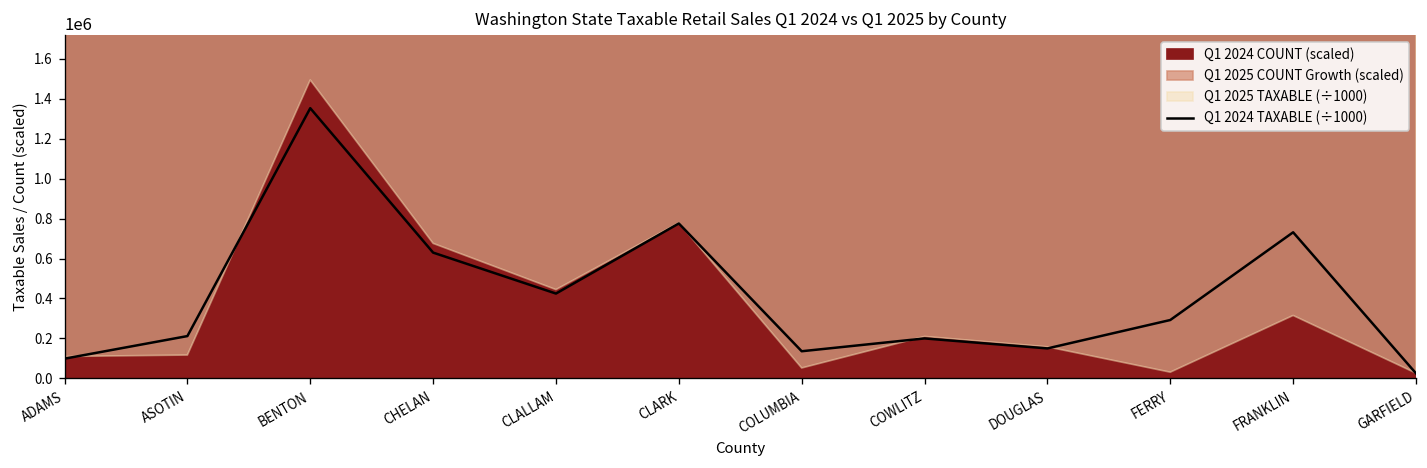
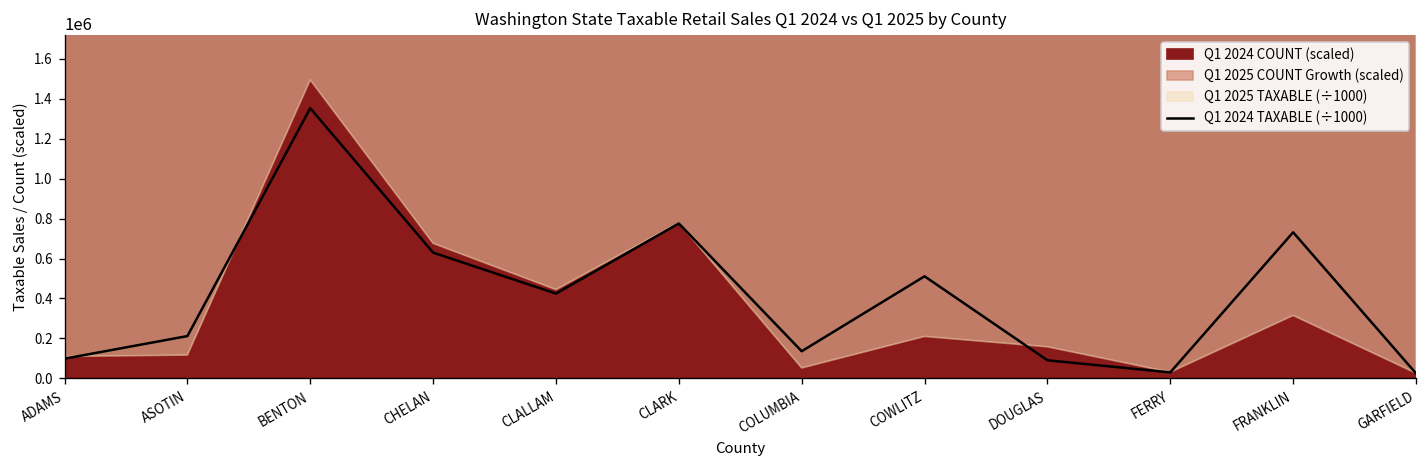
Q1 2024 TAXABLE (÷1000), COWLITZ: 200000 -> 510000
Q1 2024 TAXABLE (÷1000), DOUGLAS: 150000 -> 90000
Q1 2024 TAXABLE (÷1000), FERRY: 290000 -> 30000
